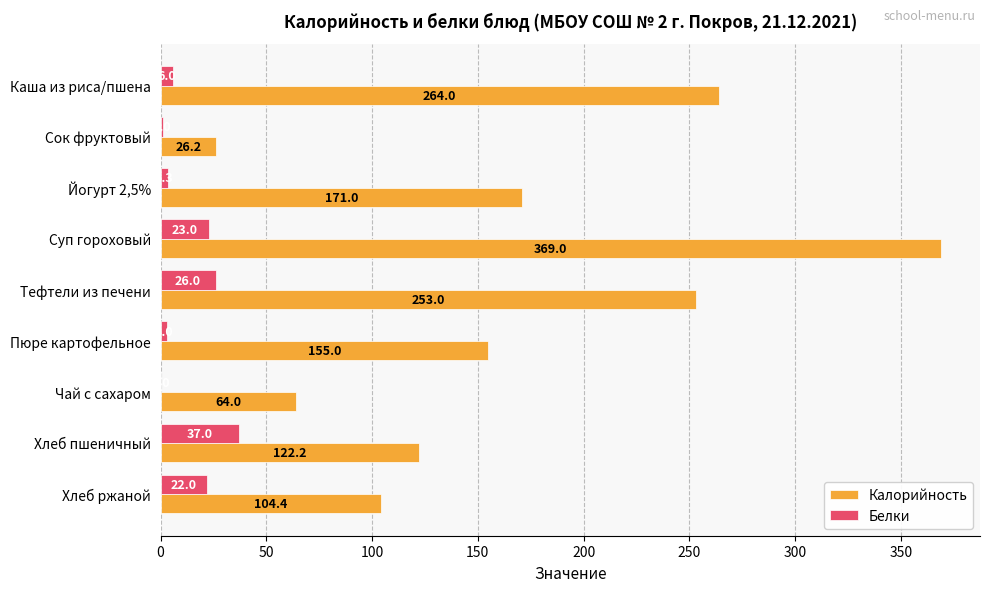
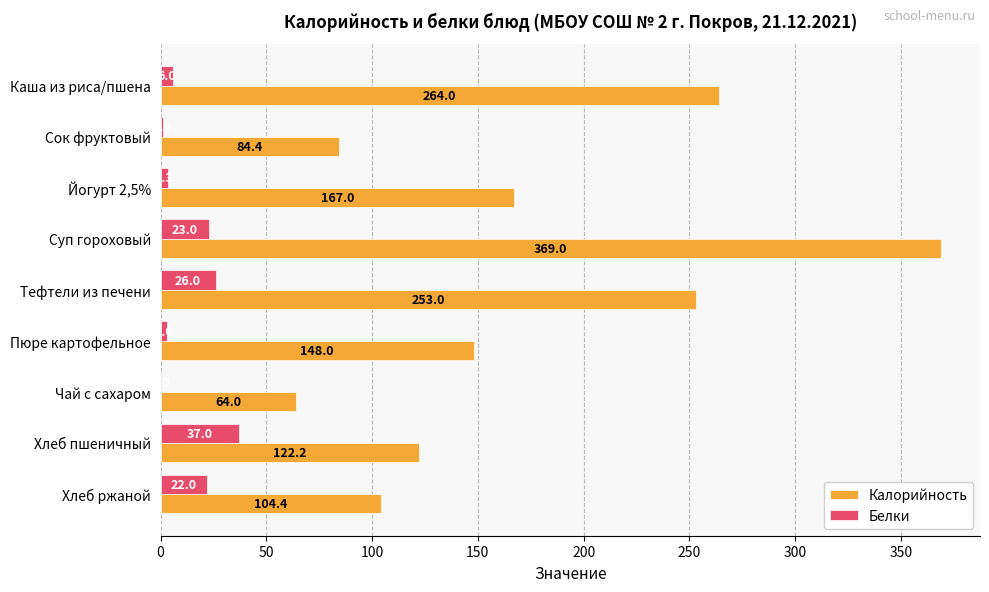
Калорийность, Сок фруктовый: 26.2 -> 84.4
Калорийность, Йогурт 2,5%: 171.0 -> 167.0
Калорийность, Пюре картофельное: 155.0 -> 148.0
